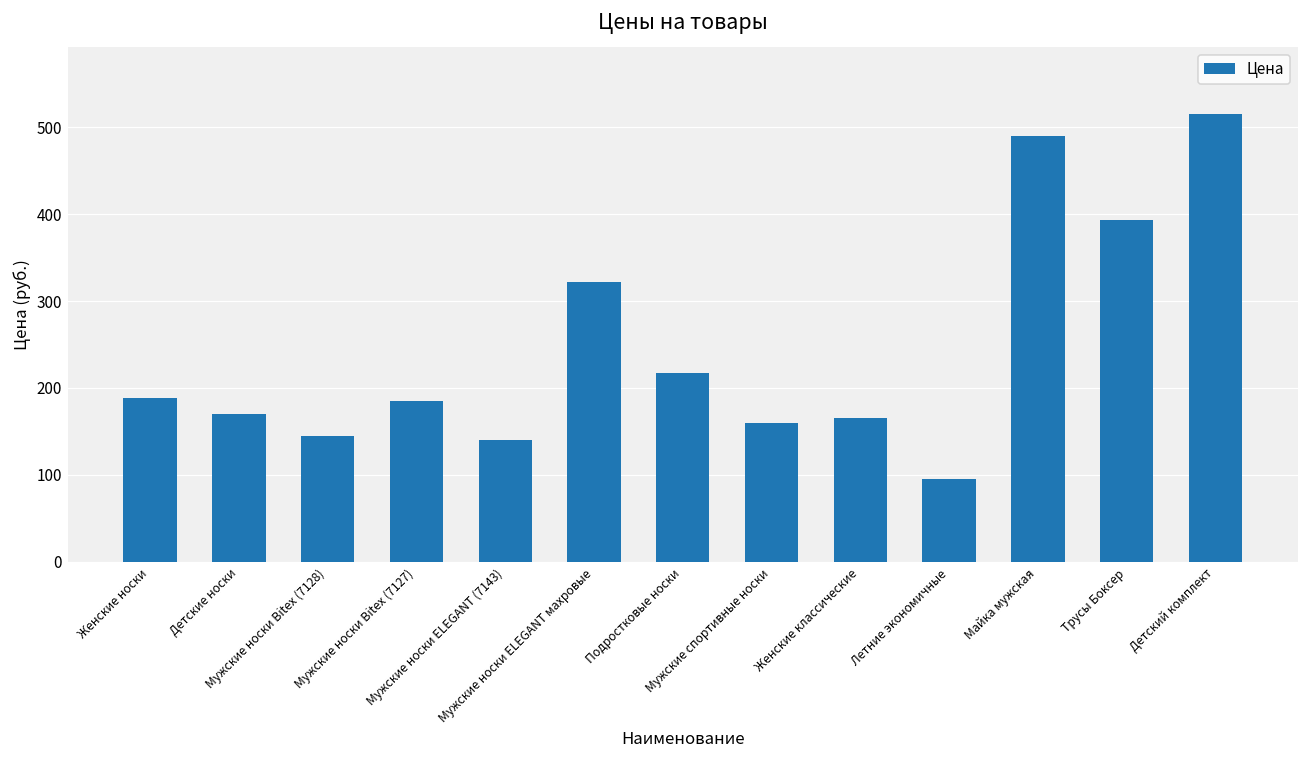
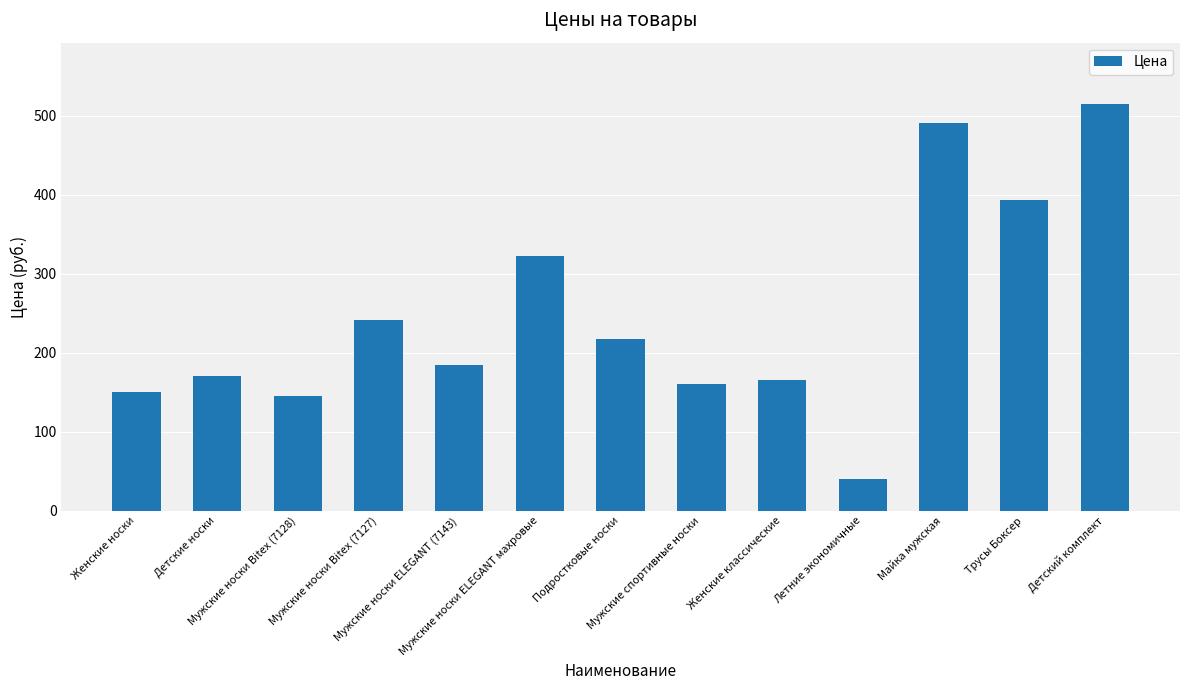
Женские носки: 190 -> 150
Мужские носки Bitex (7127): 190 -> 240
Мужские носки ELEGANT (7143): 140 -> 190
Летние экономичные: 100 -> 40
